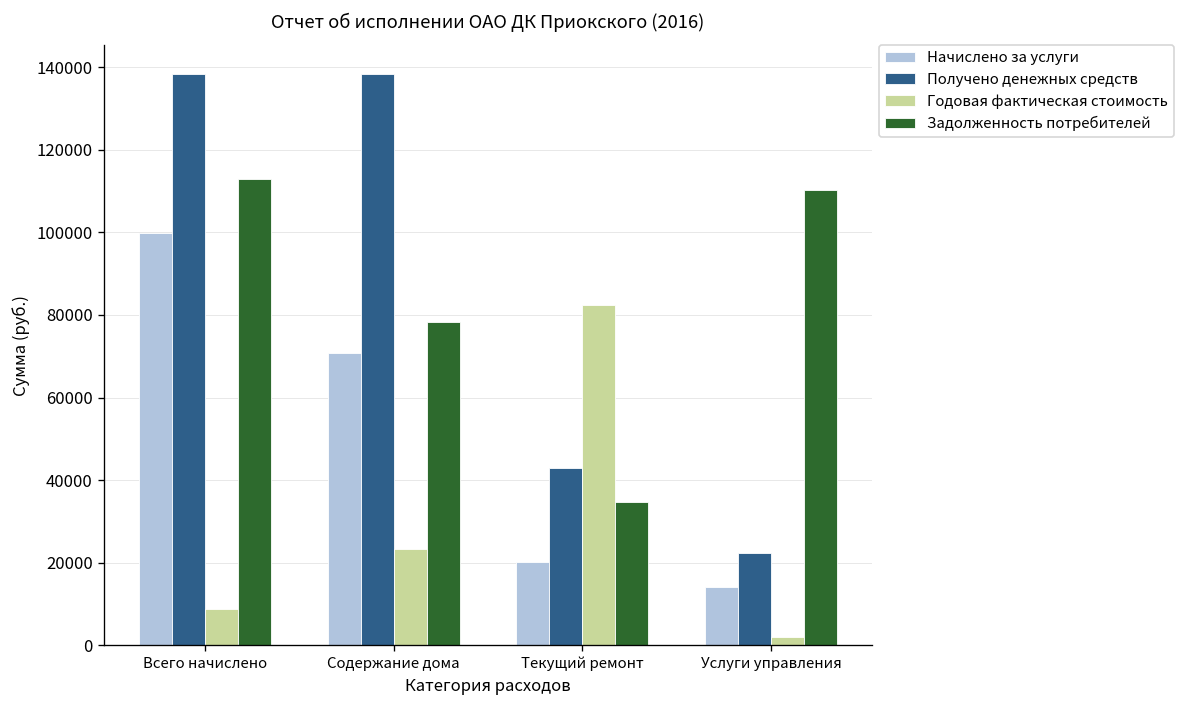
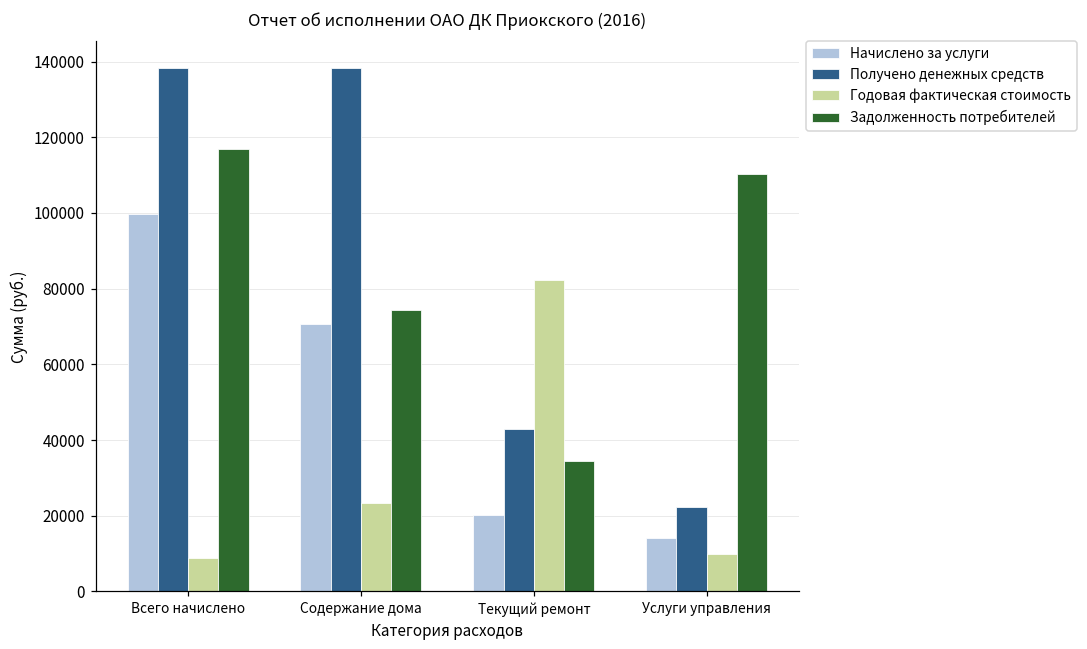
Задолженность потребителей, Всего начислено: 113000 -> 117000
Задолженность потребителей, Содержание дома: 78000 -> 74000
Годовая фактическая стоимость, Услуги управления: 2000 -> 10000
